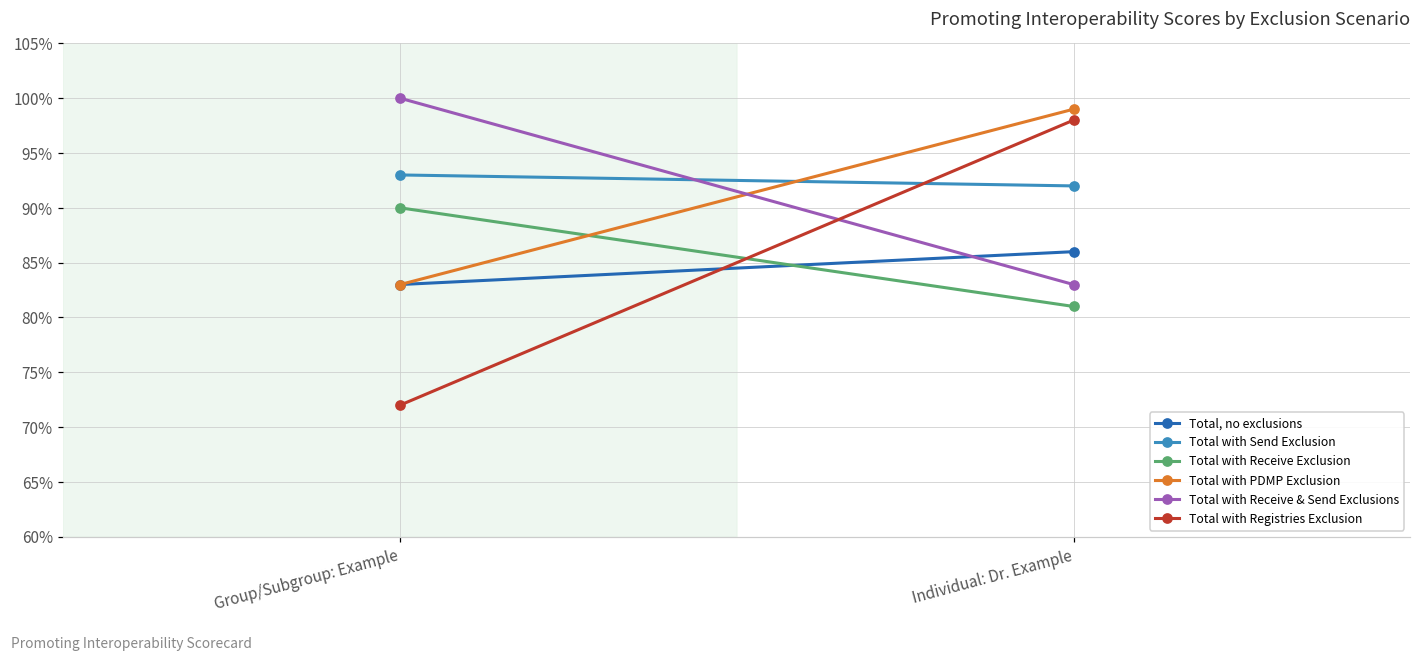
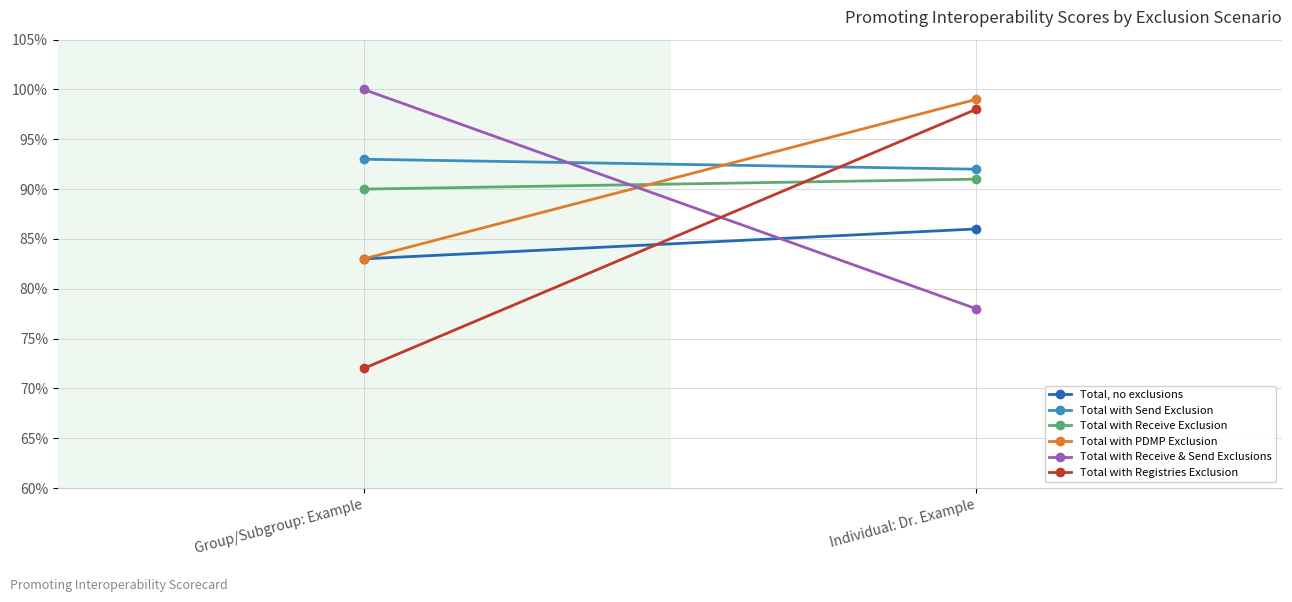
Total with Receive Exclusion, Individual: Dr. Example: 81% -> 91%
Total with Receive & Send Exclusions, Individual: Dr. Example: 83% -> 78%
